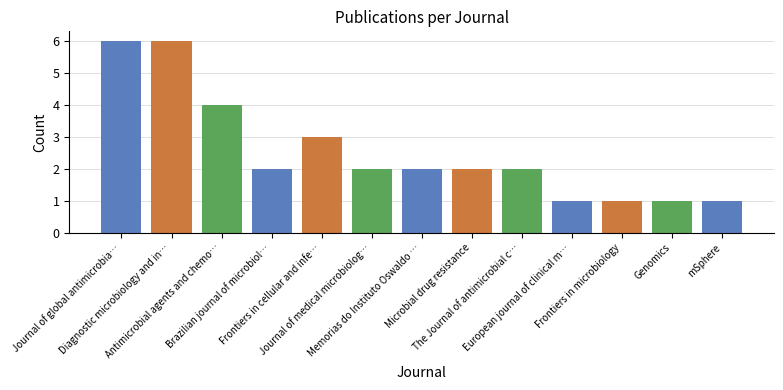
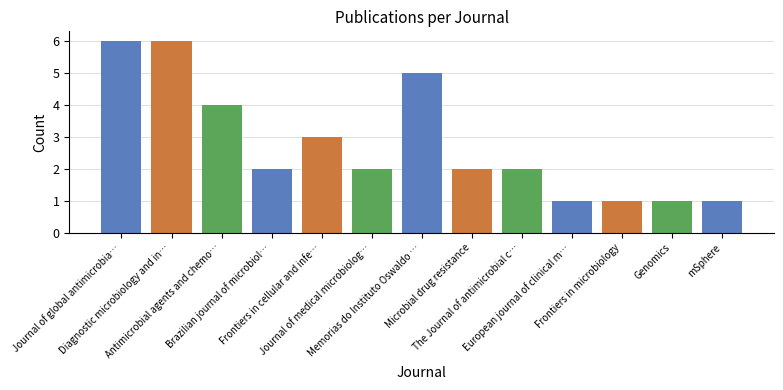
Memorias do Instituto Oswaldo …: 2 -> 5
